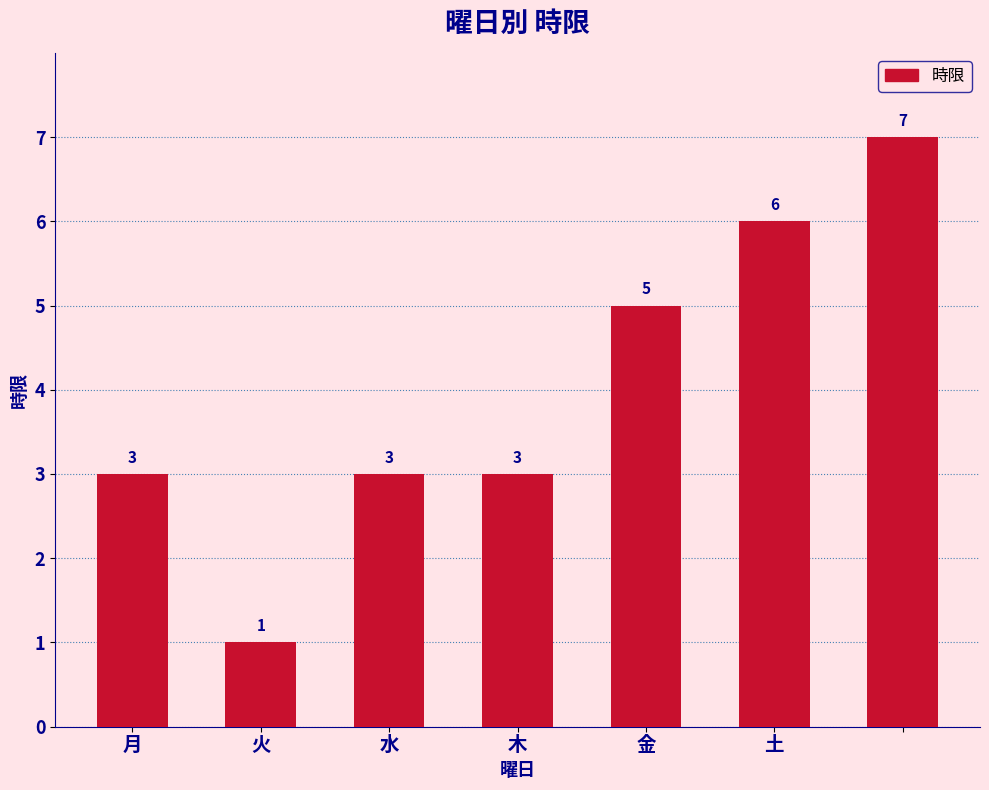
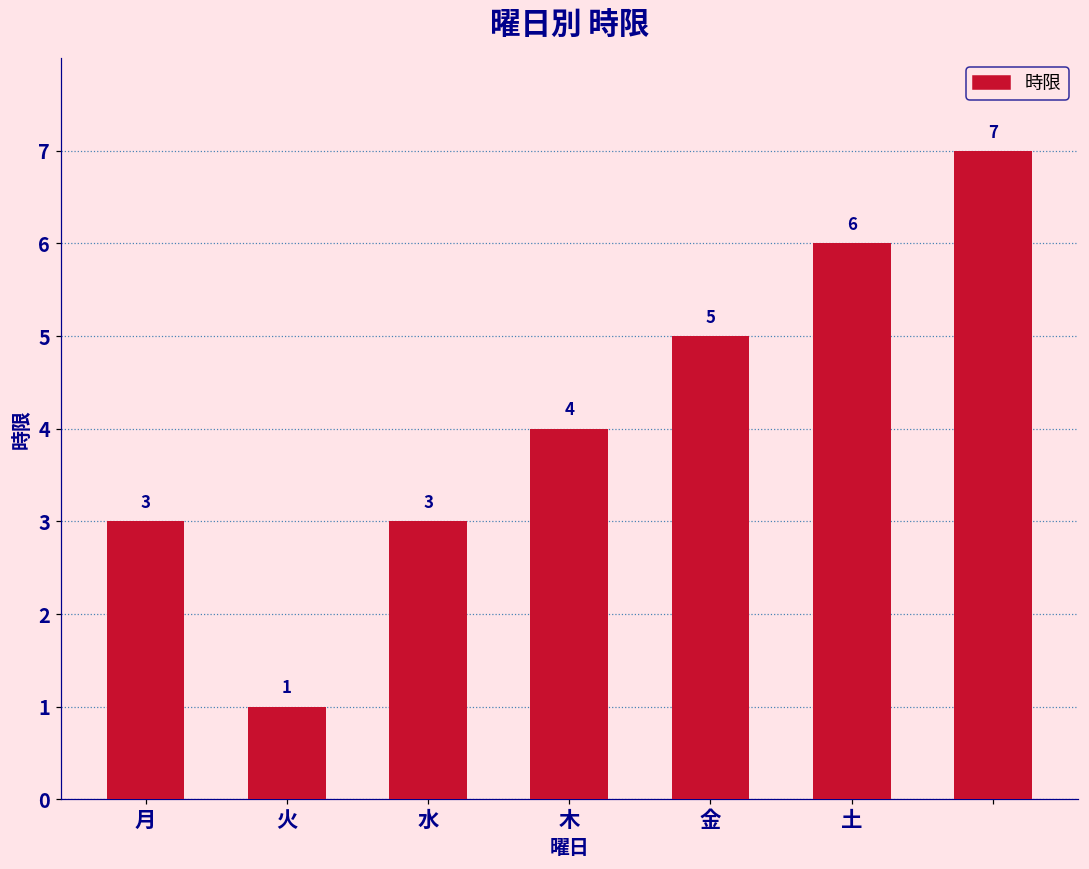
木: 3 -> 4
